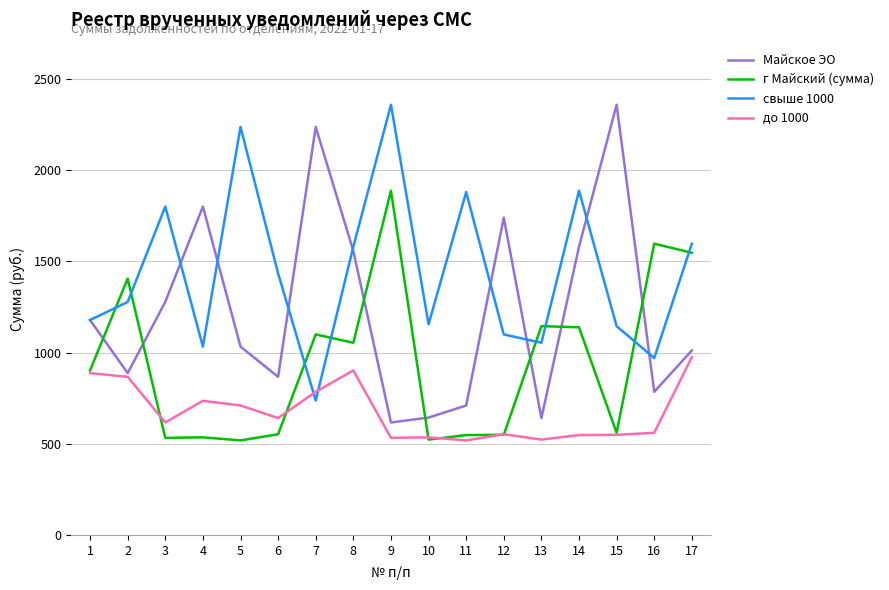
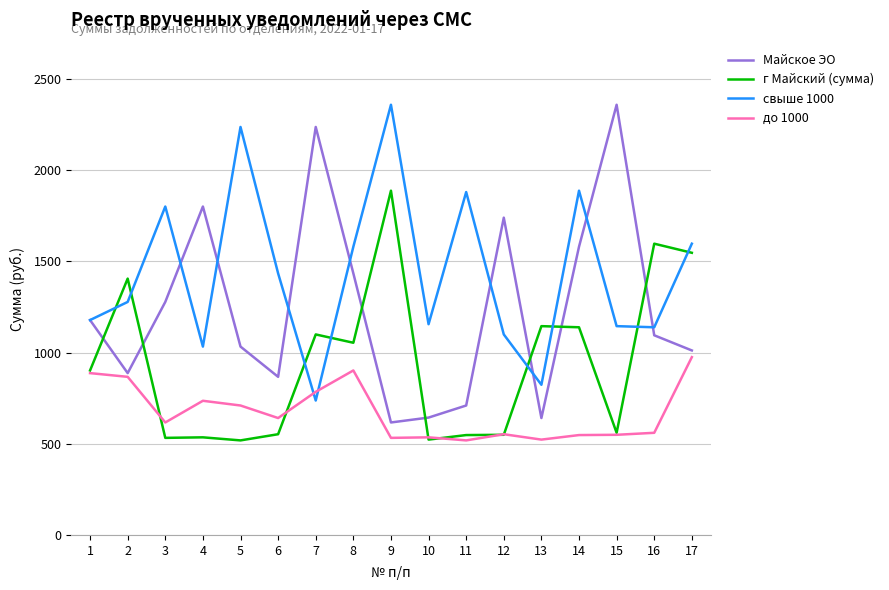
Майское ЭО, 8: 1560 -> 1430
свыше 1000, 13: 1050 -> 820
Майское ЭО, 16: 780 -> 1100
свыше 1000, 16: 970 -> 1140
